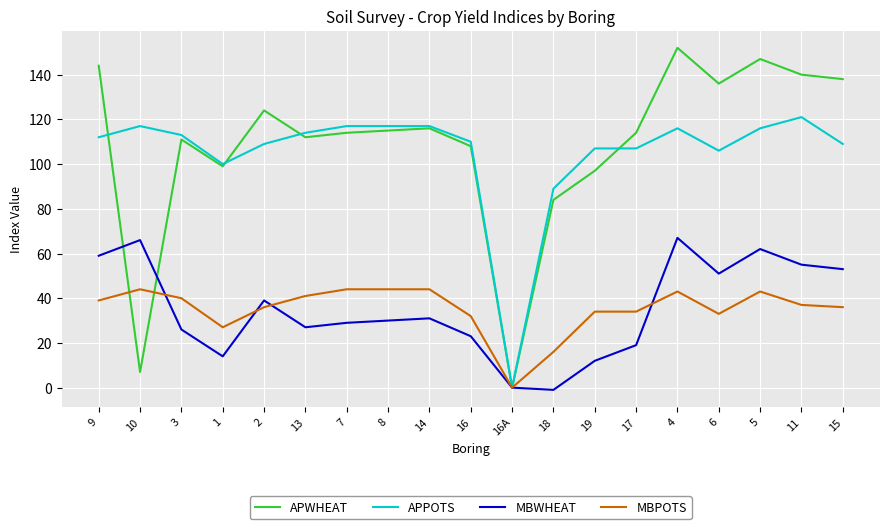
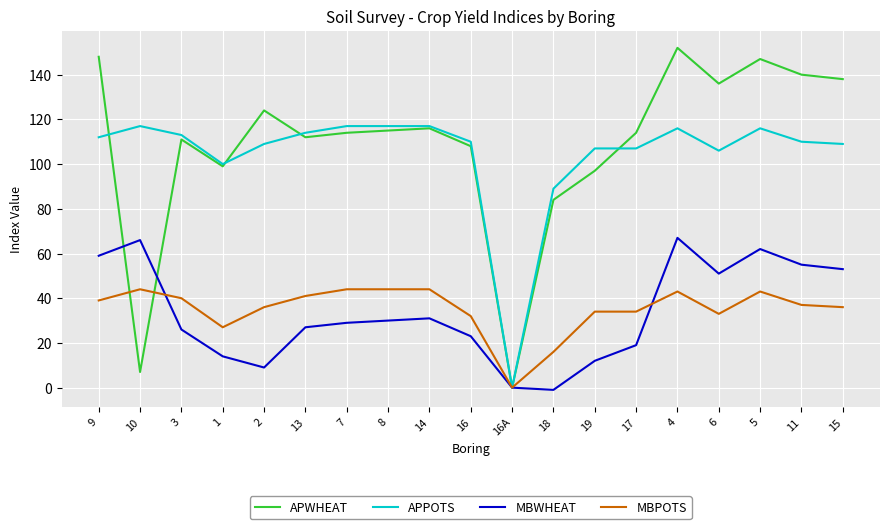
APWHEAT, 9: 144 -> 148
MBWHEAT, 2: 39 -> 9
APPOTS, 11: 121 -> 110
